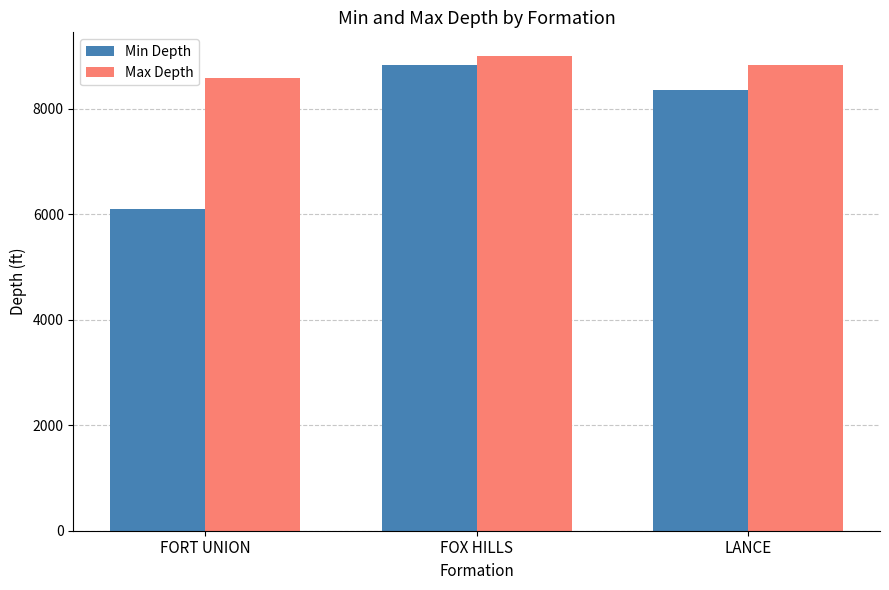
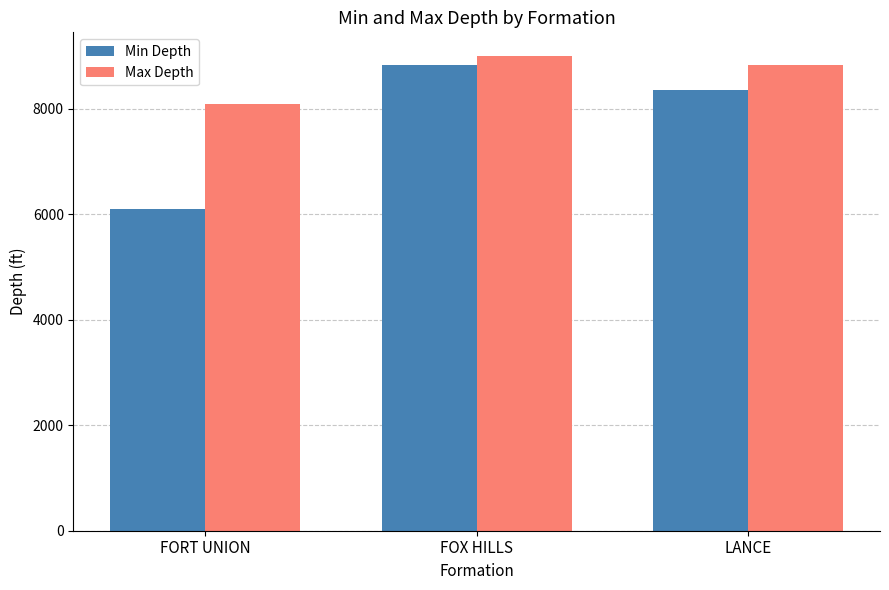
Max Depth, FORT UNION: 8600 -> 8100
